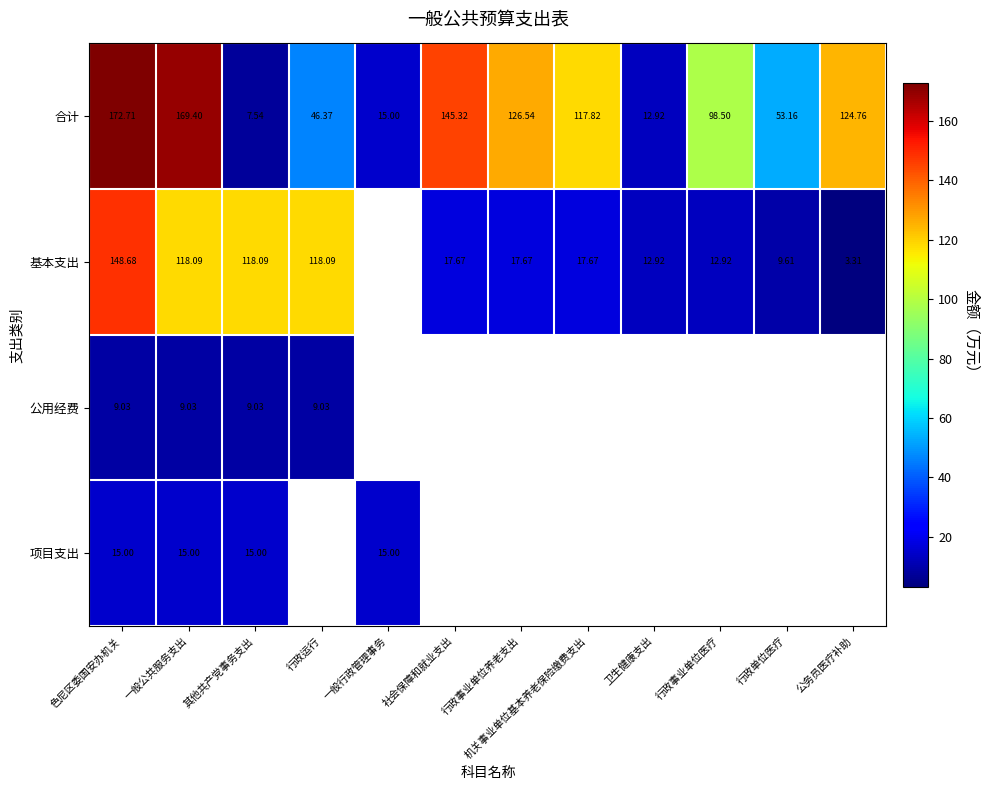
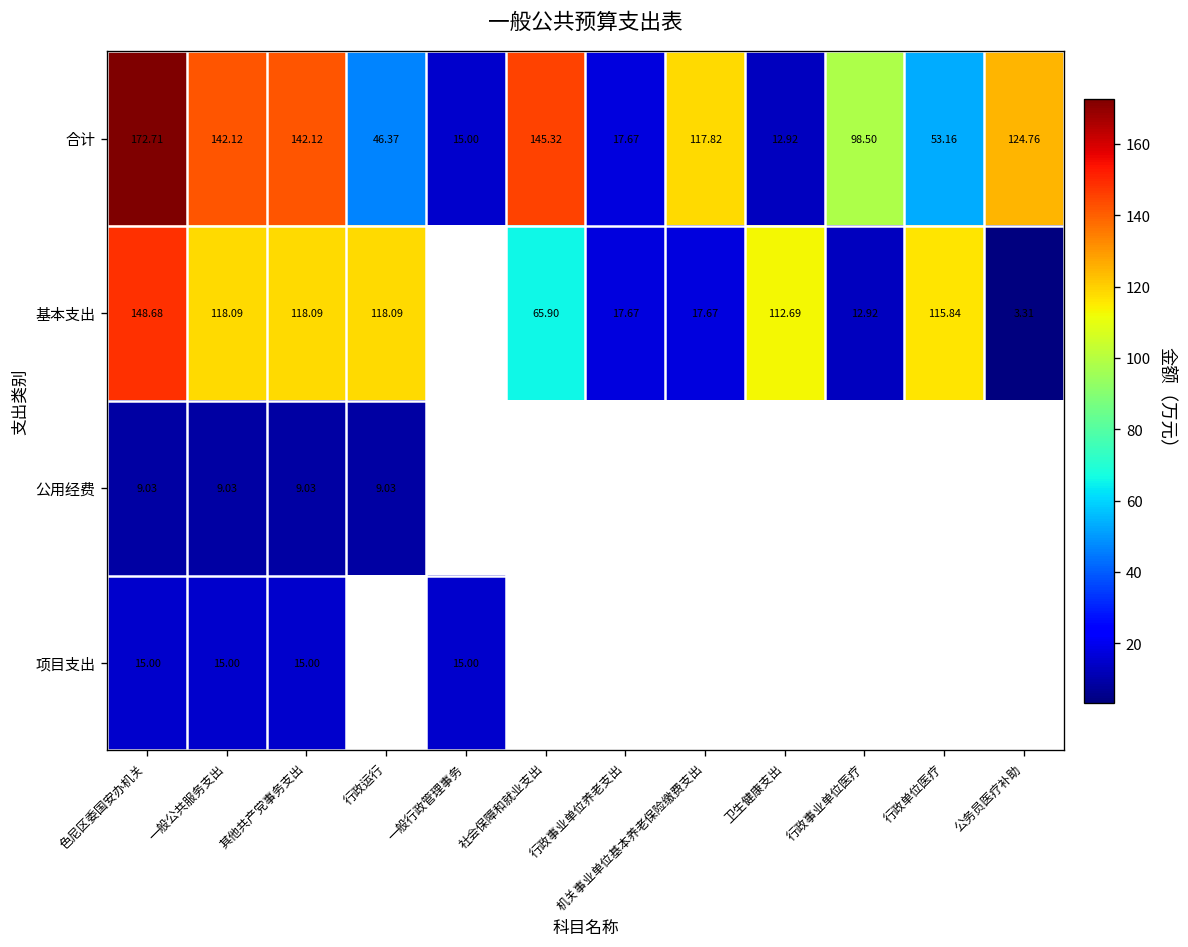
合计, 一般公共服务支出: 169.40 -> 142.12
合计, 其他共产党事务支出: 7.54 -> 142.12
合计, 行政事业单位养老支出: 126.54 -> 17.67
基本支出, 社会保障和就业支出: 17.67 -> 65.90
基本支出, 卫生健康支出: 12.92 -> 112.69
基本支出, 行政单位医疗: 9.61 -> 115.84
